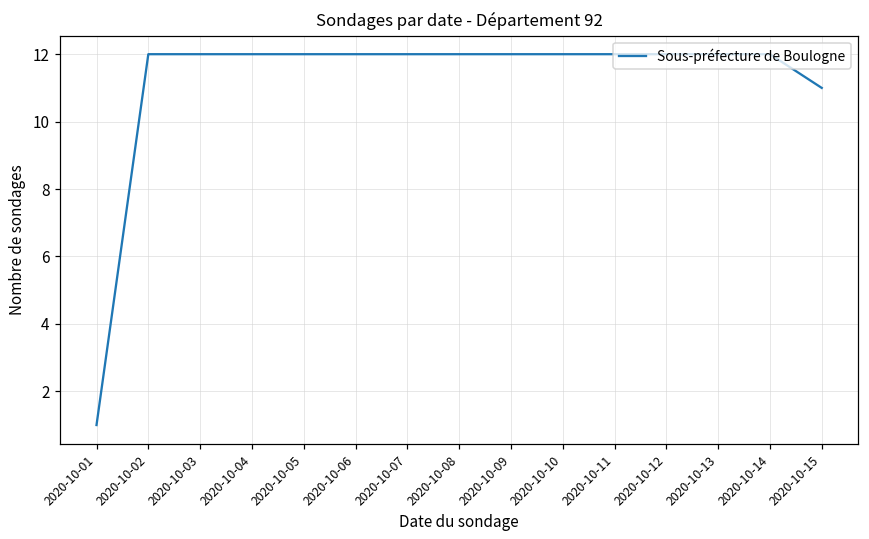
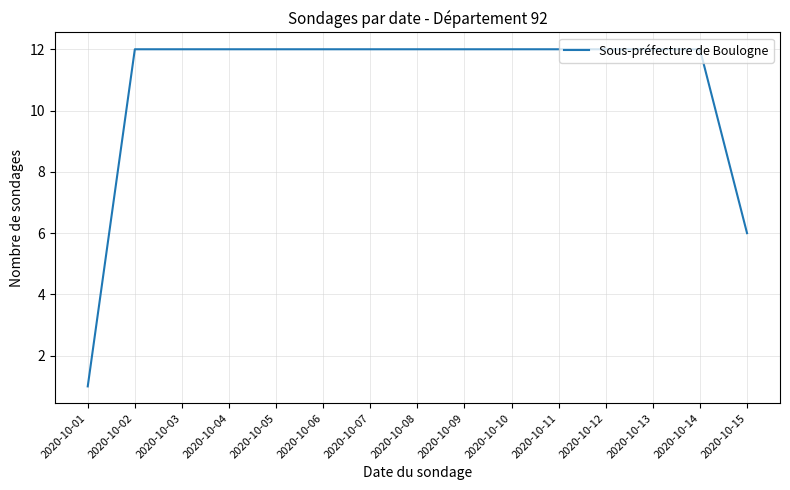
2020-10-15: 11 -> 6
